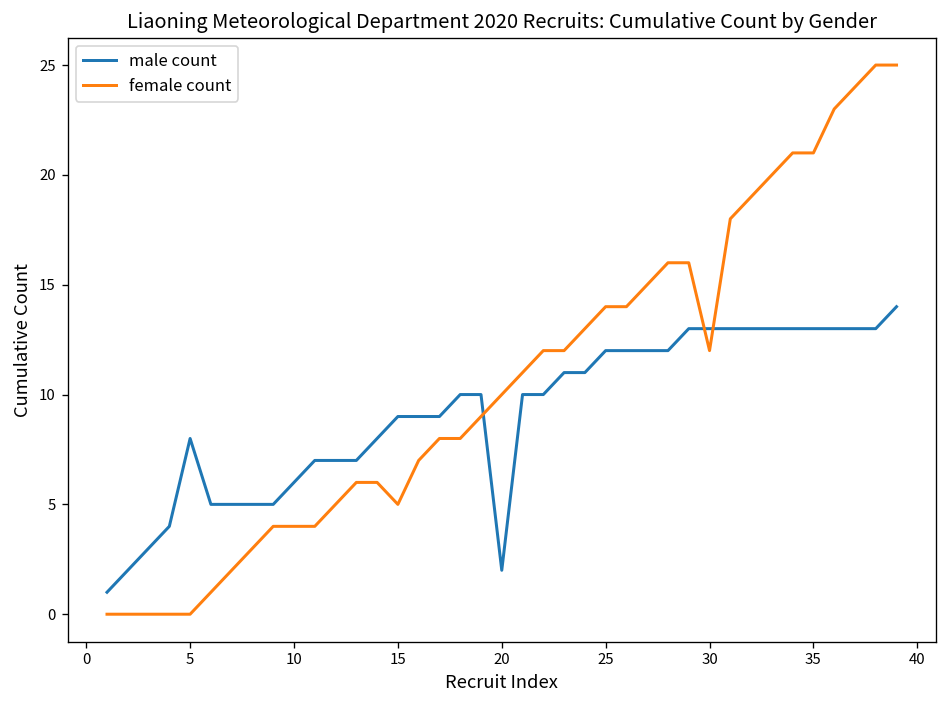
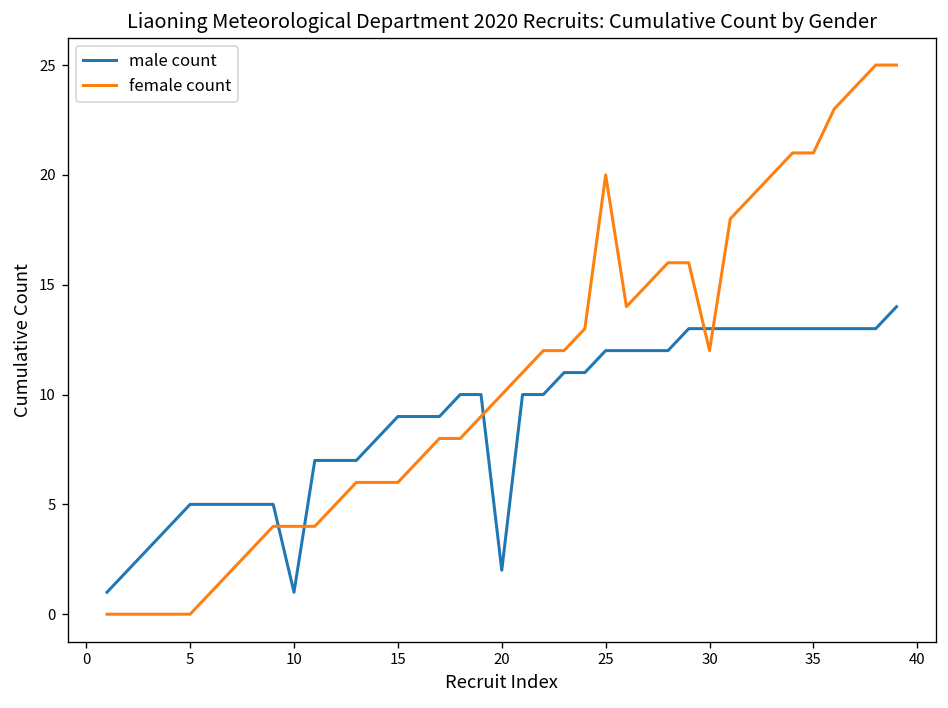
male count, 5: 8 -> 5
male count, 10: 6 -> 1
female count, 15: 5 -> 6
female count, 25: 14 -> 20
